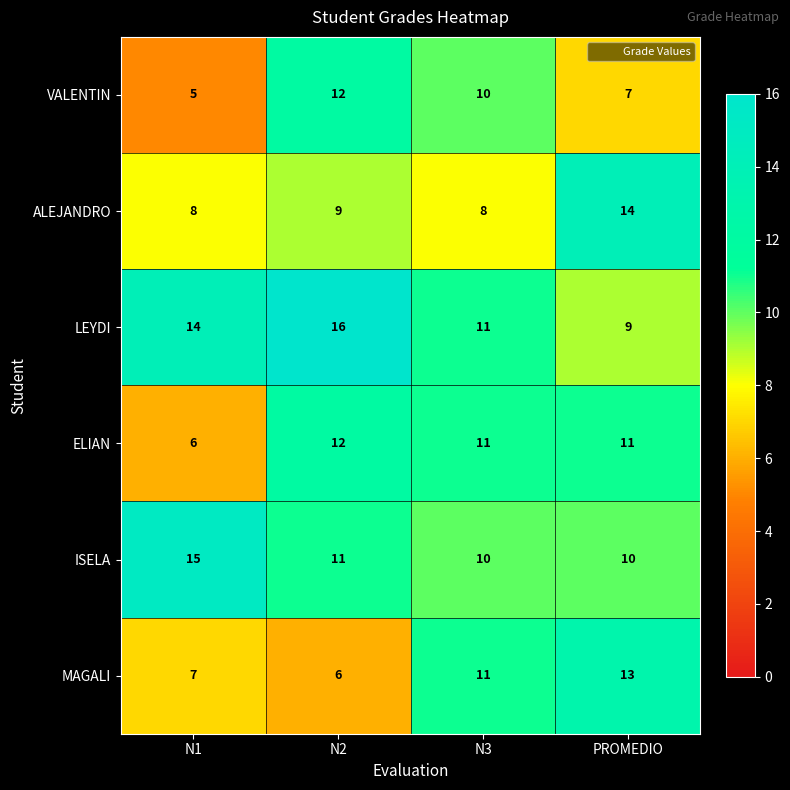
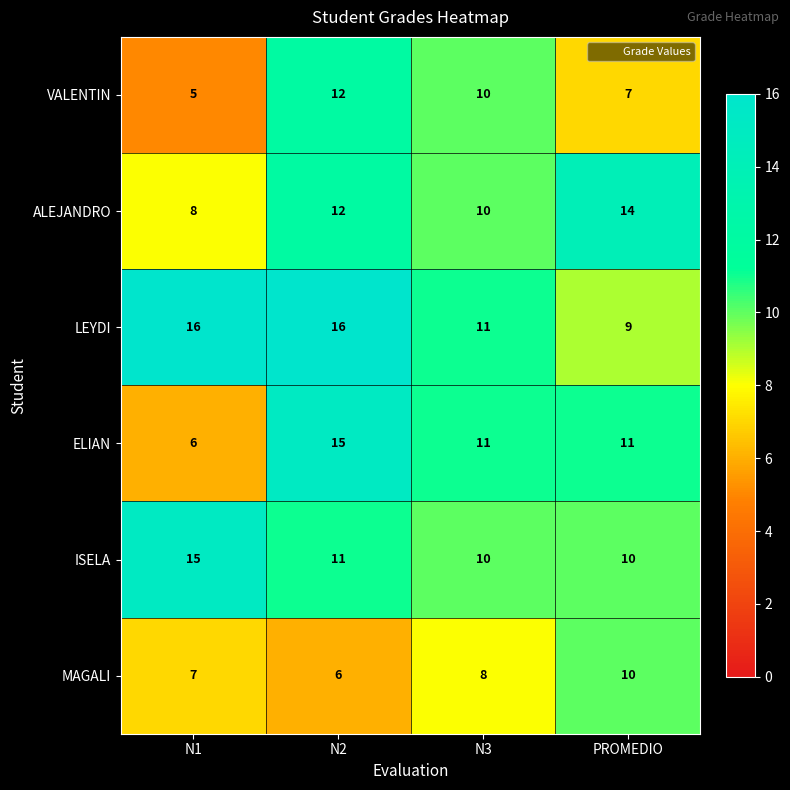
ALEJANDRO, N2: 9 -> 12
ALEJANDRO, N3: 8 -> 10
LEYDI, N1: 14 -> 16
ELIAN, N2: 12 -> 15
MAGALI, N3: 11 -> 8
MAGALI, PROMEDIO: 13 -> 10
